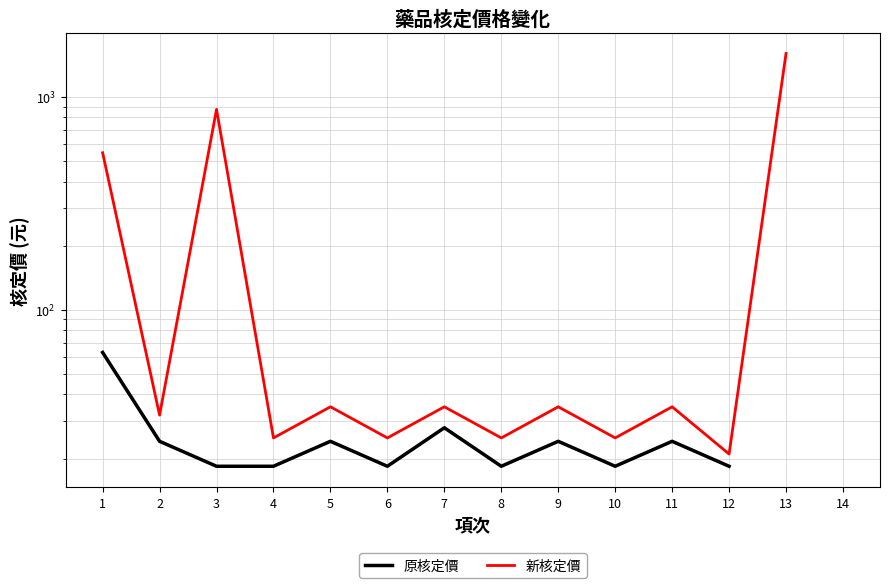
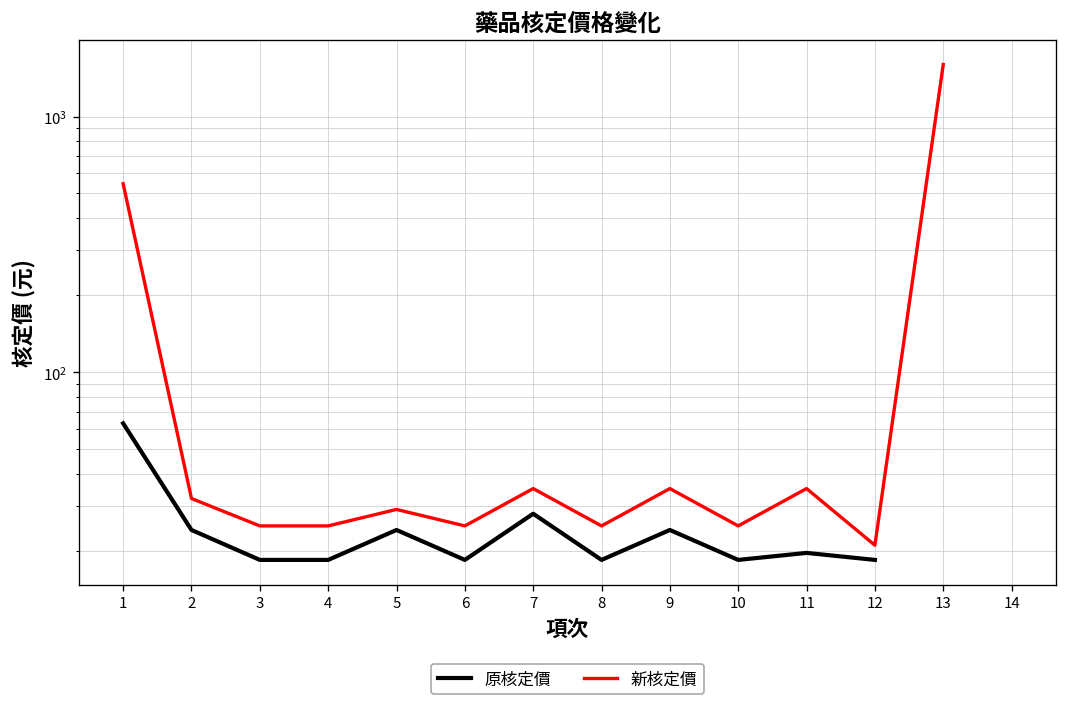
新核定價, 3: 870 -> 25
新核定價, 5: 35 -> 29
原核定價, 11: 24 -> 20
